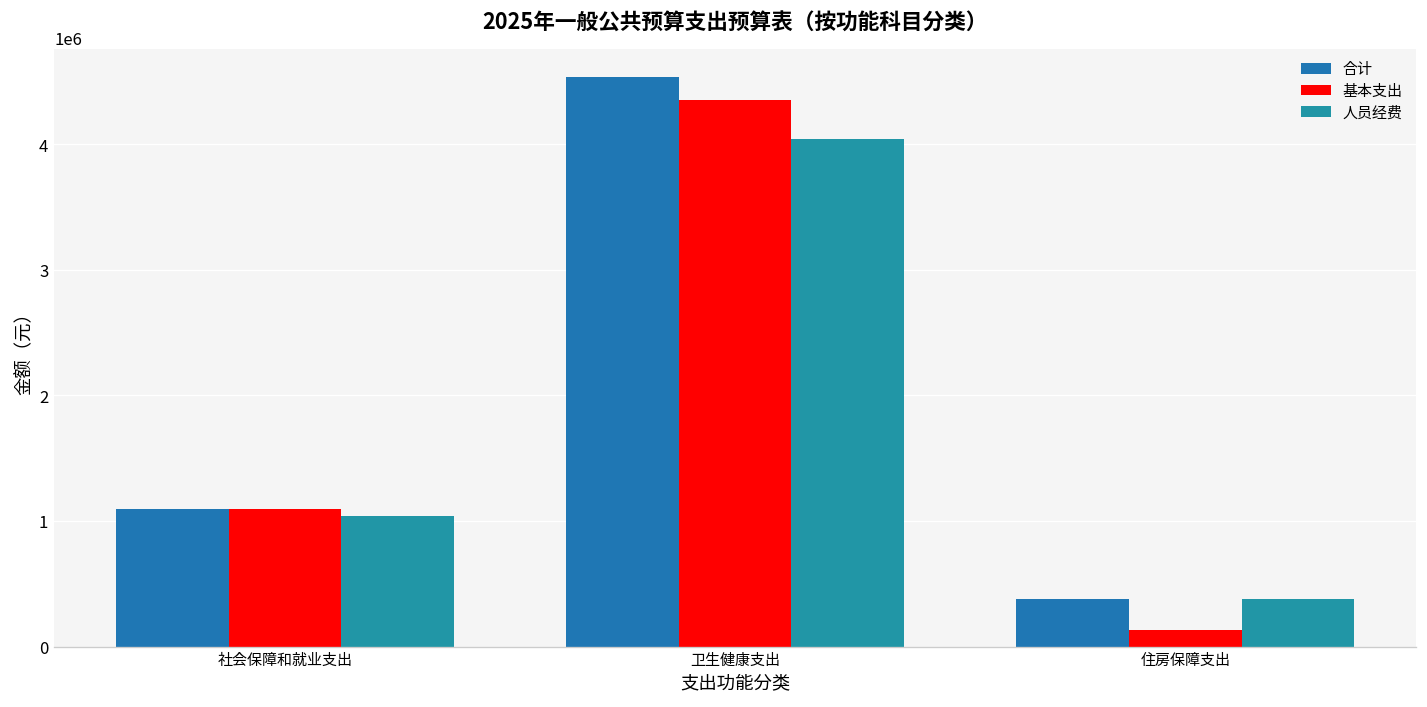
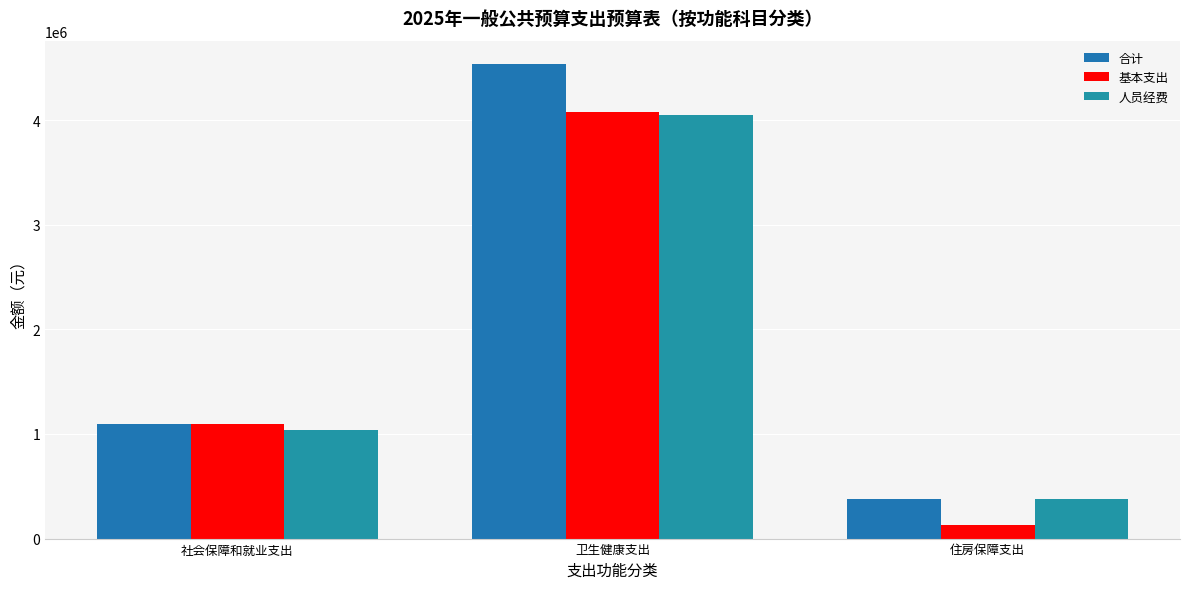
基本支出, 卫生健康支出: 4350000 -> 4070000
